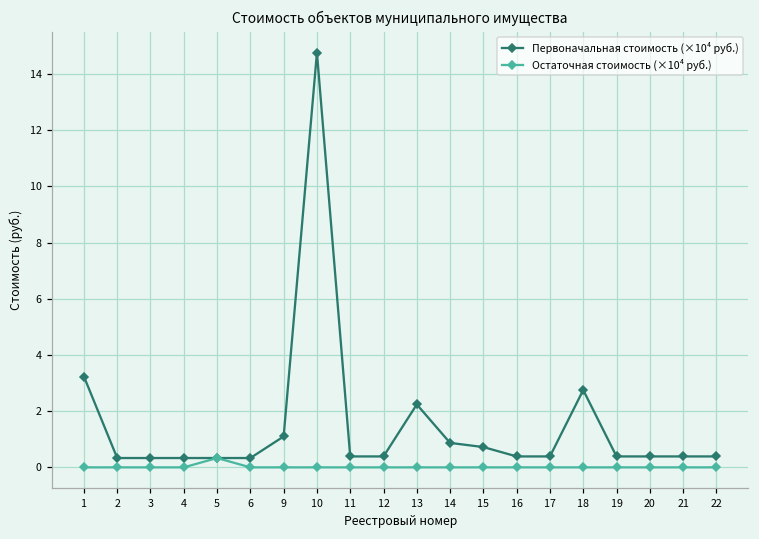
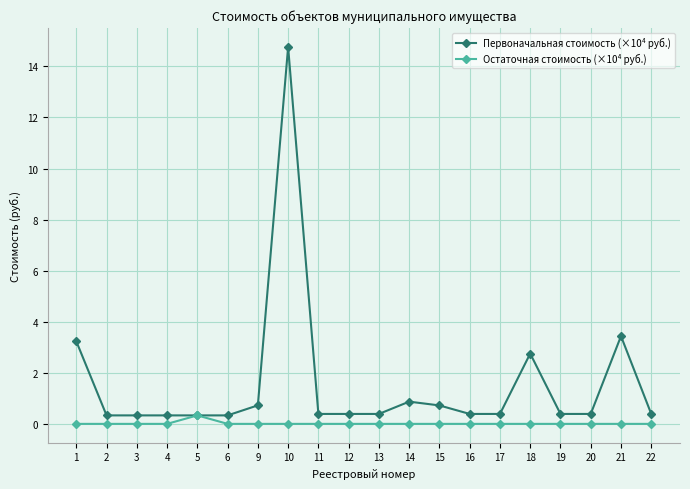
Первоначальная стоимость (×10⁴ руб.), 9: 1.1 -> 0.7
Первоначальная стоимость (×10⁴ руб.), 13: 2.2 -> 0.4
Первоначальная стоимость (×10⁴ руб.), 21: 0.4 -> 3.4
